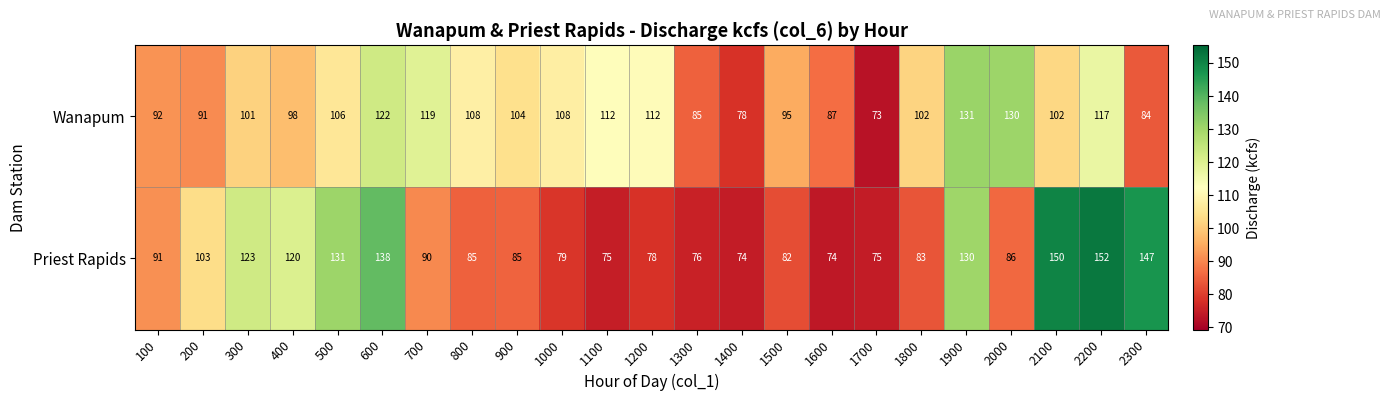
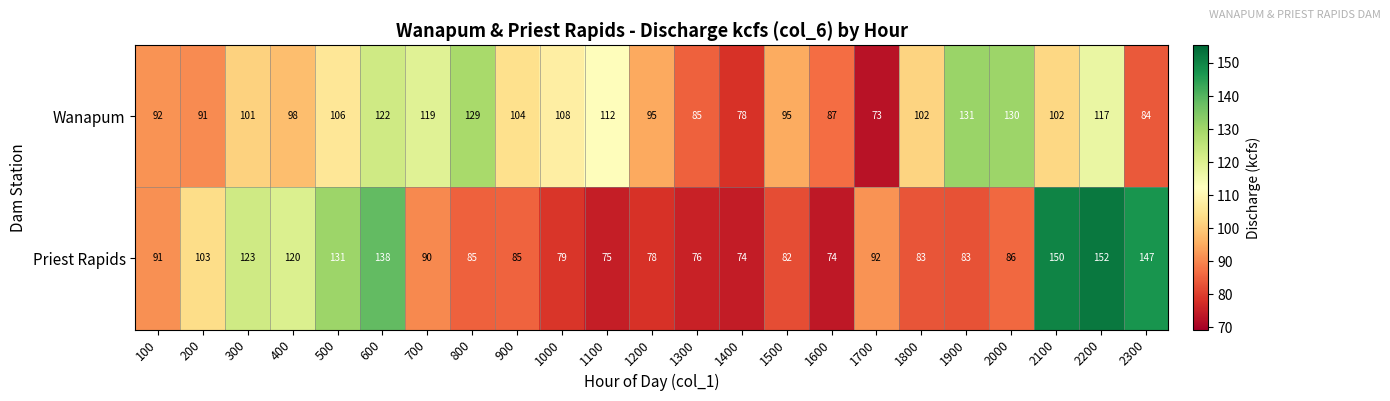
Wanapum, 800: 108 -> 129
Wanapum, 1200: 112 -> 95
Priest Rapids, 1700: 75 -> 92
Priest Rapids, 1900: 130 -> 83
